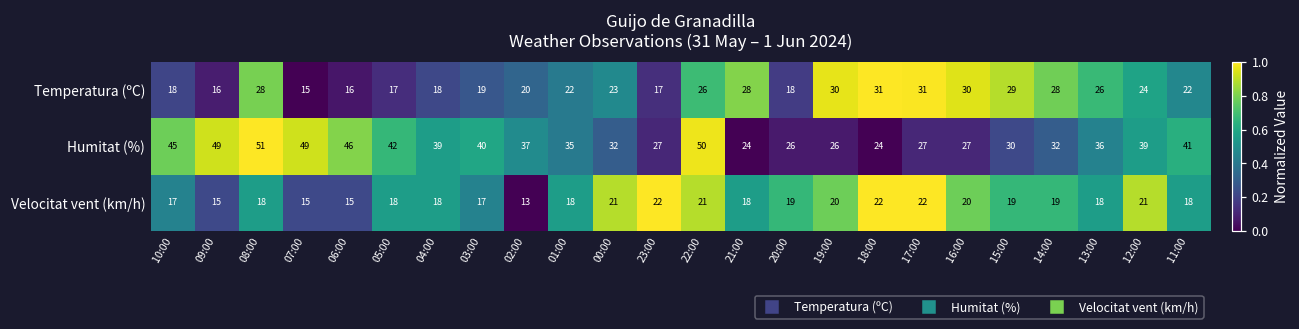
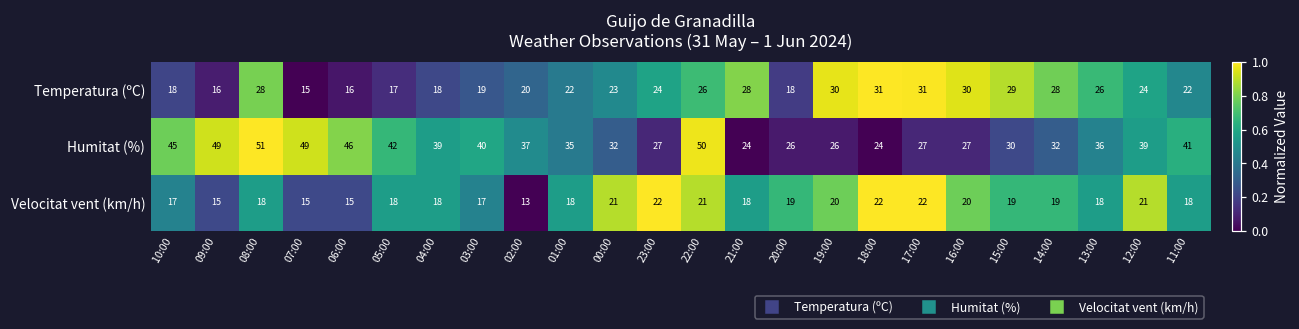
Temperatura (ºC), 23:00: 17 -> 24
